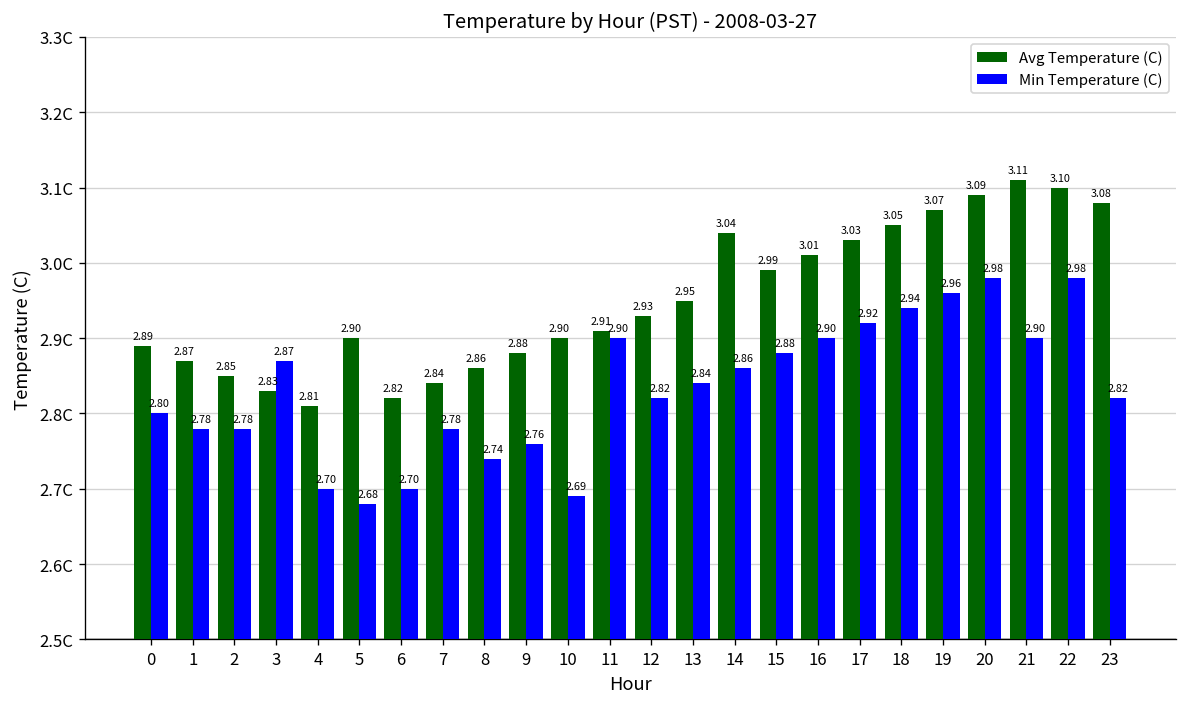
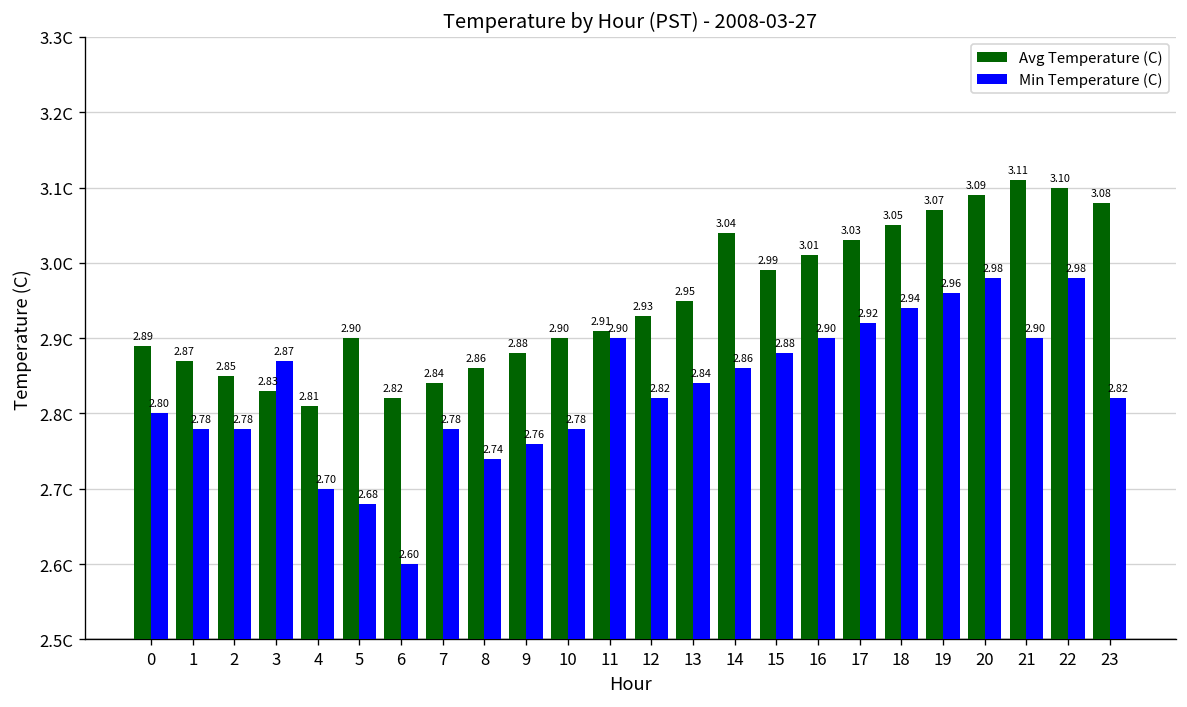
Min Temperature (C), 6: 2.70 -> 2.60
Min Temperature (C), 10: 2.69 -> 2.78
